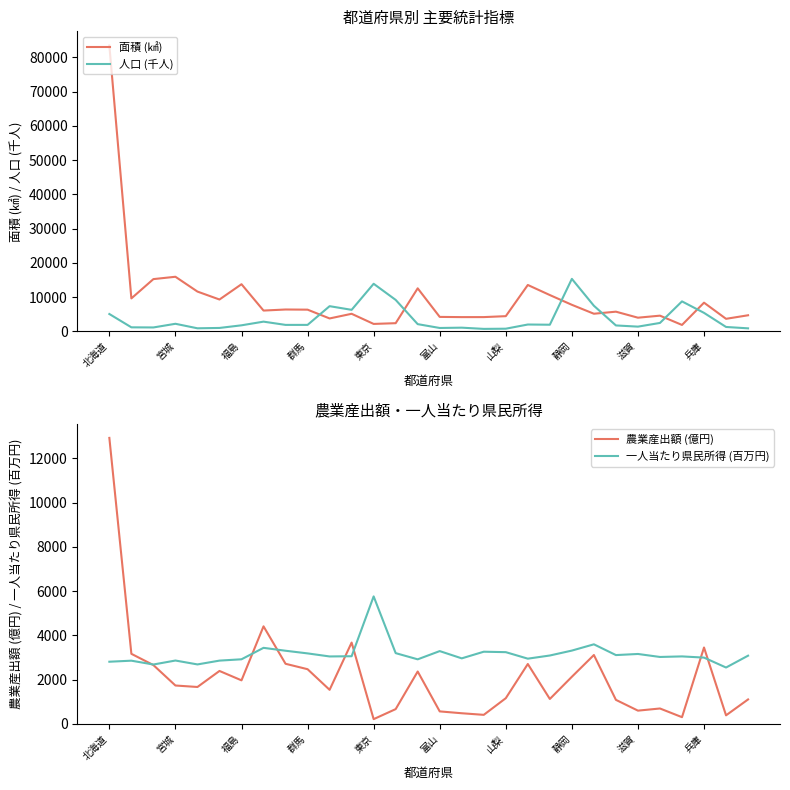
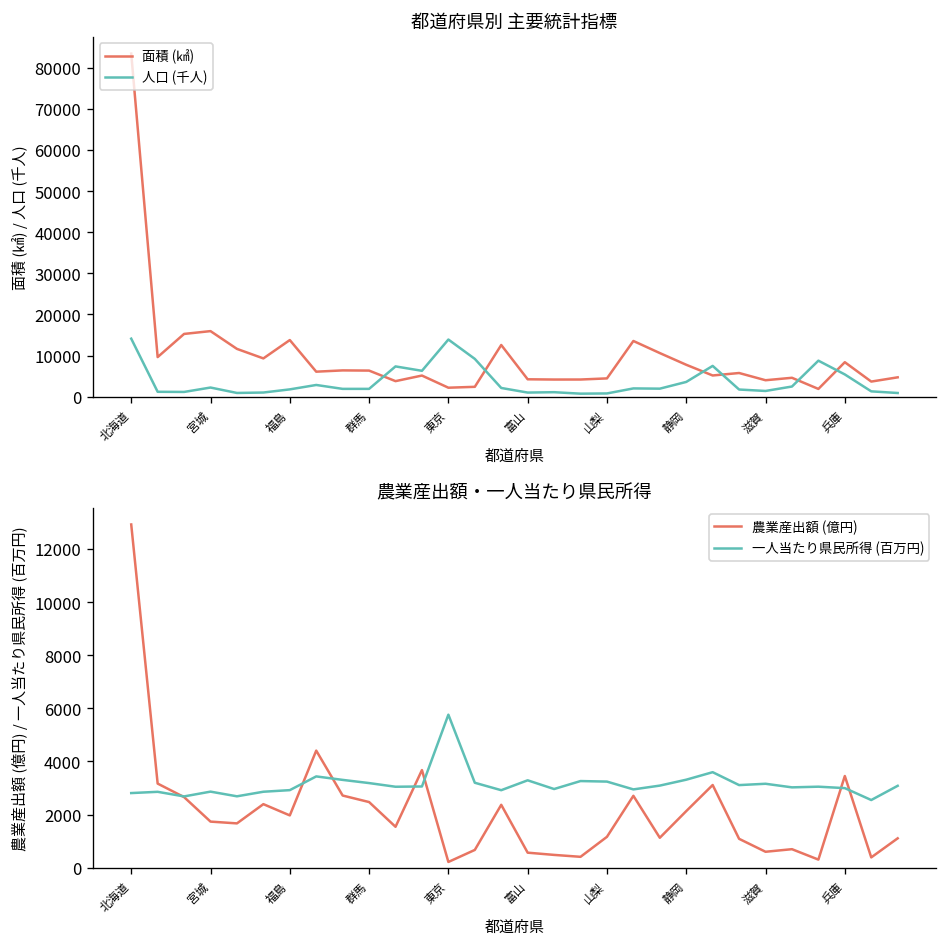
都道府県別 主要統計指標, 人口 (千人), 北海道: 5000 -> 14000
都道府県別 主要統計指標, 人口 (千人), 静岡: 15000 -> 4000
